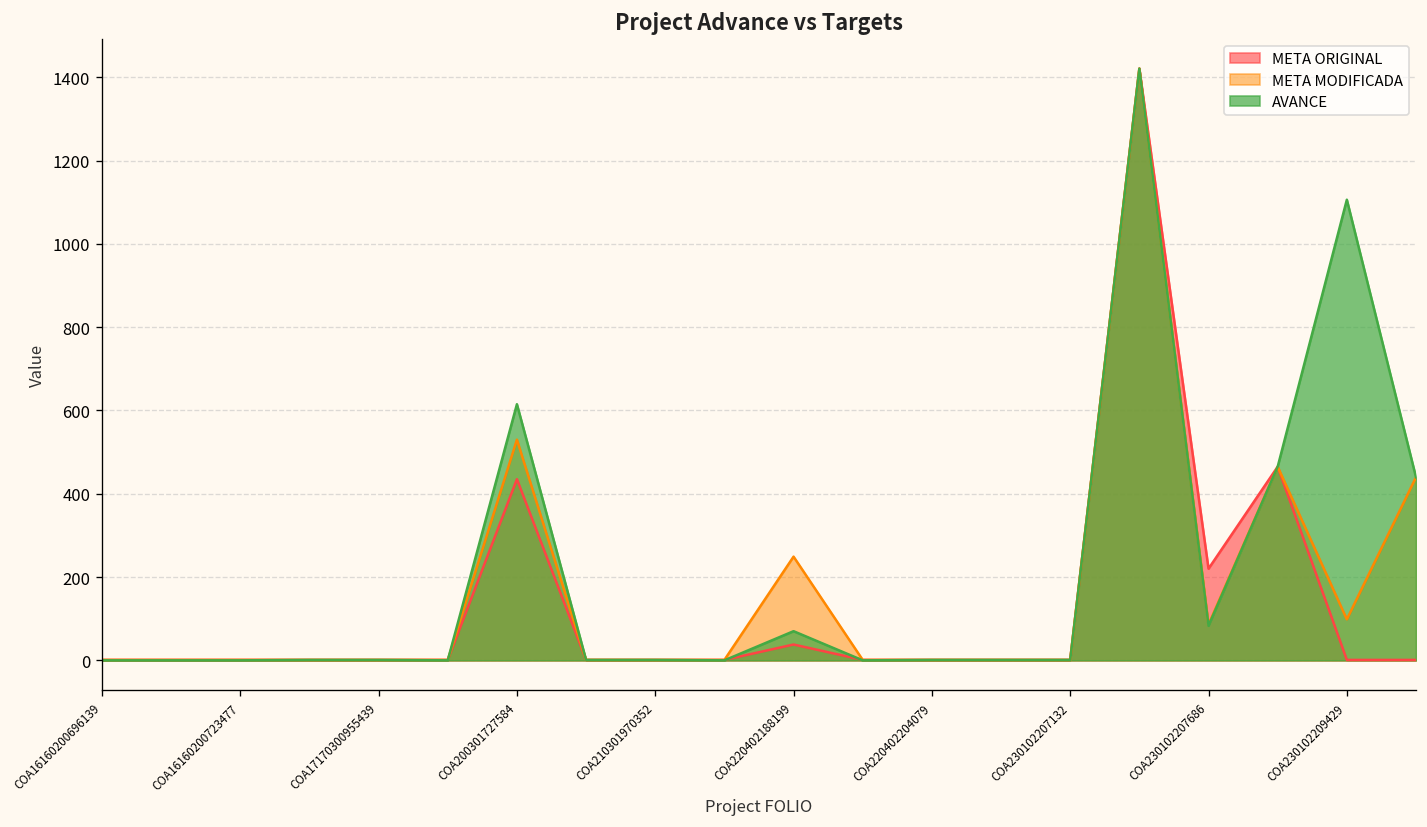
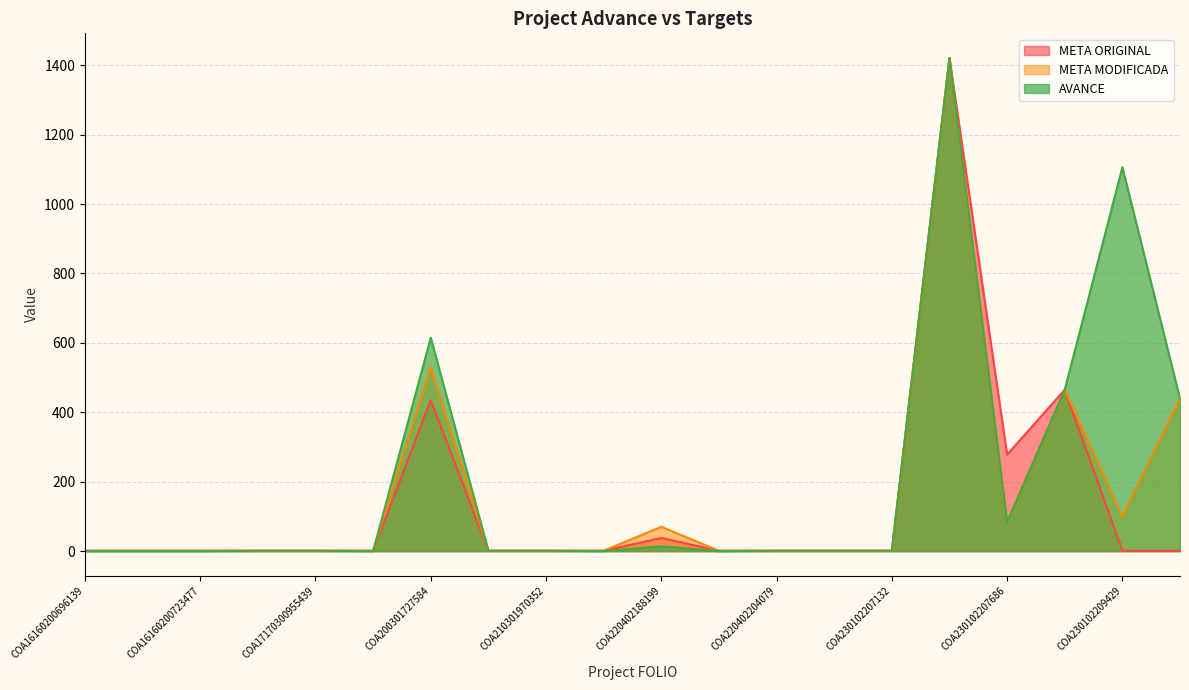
META MODIFICADA, COA220402188199: 250 -> 70
AVANCE, COA220402188199: 70 -> 10
META ORIGINAL, COA230102207686: 220 -> 280
